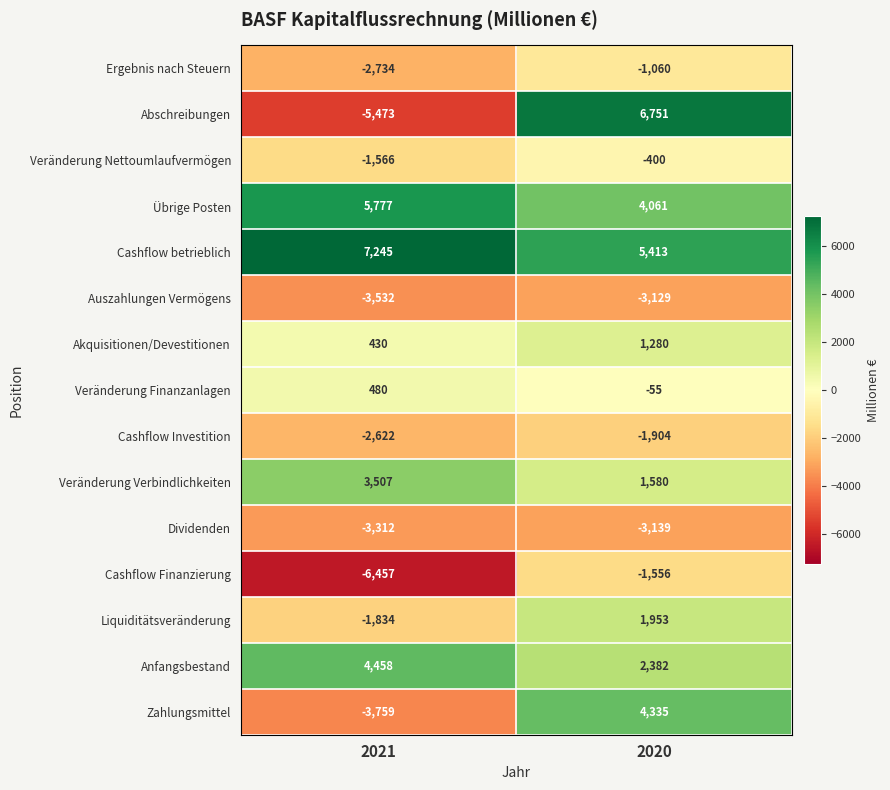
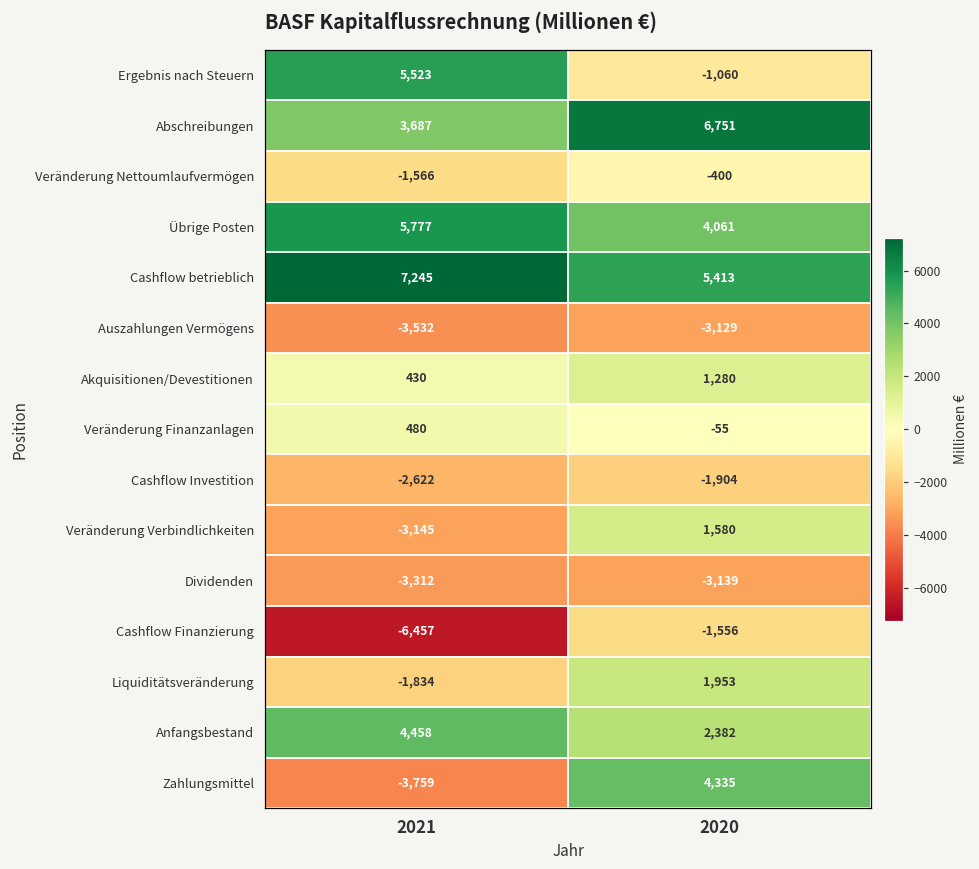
Ergebnis nach Steuern, 2021: -2,734 -> 5,523
Abschreibungen, 2021: -5,473 -> 3,687
Veränderung Verbindlichkeiten, 2021: 3,507 -> -3,145
